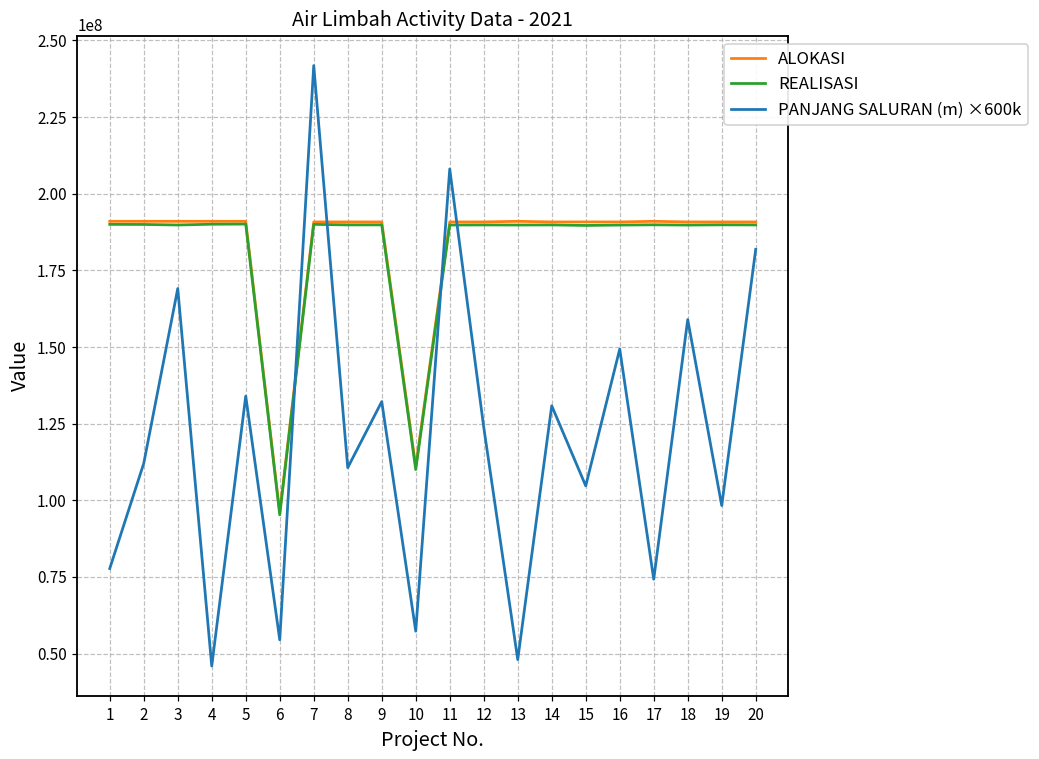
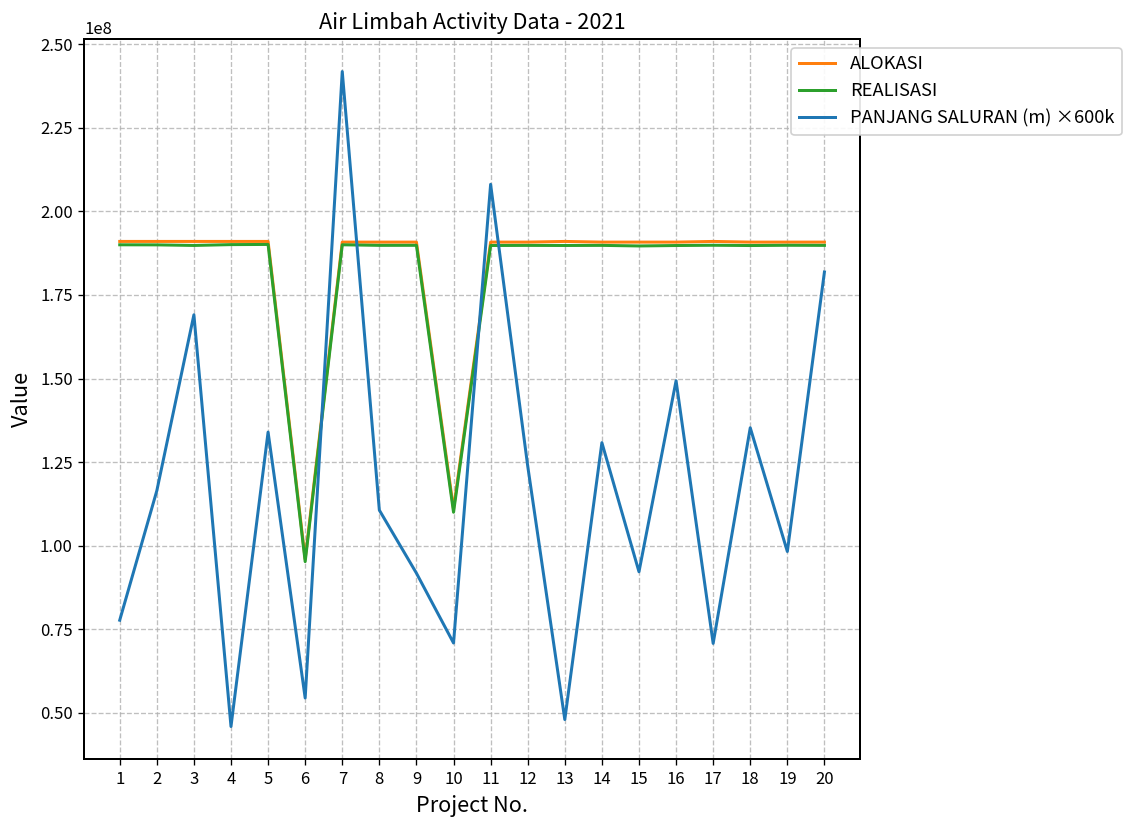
PANJANG SALURAN (m) ×600k, 2: 112000000 -> 116000000
PANJANG SALURAN (m) ×600k, 9: 132000000 -> 92000000
PANJANG SALURAN (m) ×600k, 10: 57000000 -> 71000000
PANJANG SALURAN (m) ×600k, 15: 105000000 -> 92000000
PANJANG SALURAN (m) ×600k, 17: 74000000 -> 71000000
PANJANG SALURAN (m) ×600k, 18: 159000000 -> 135000000
